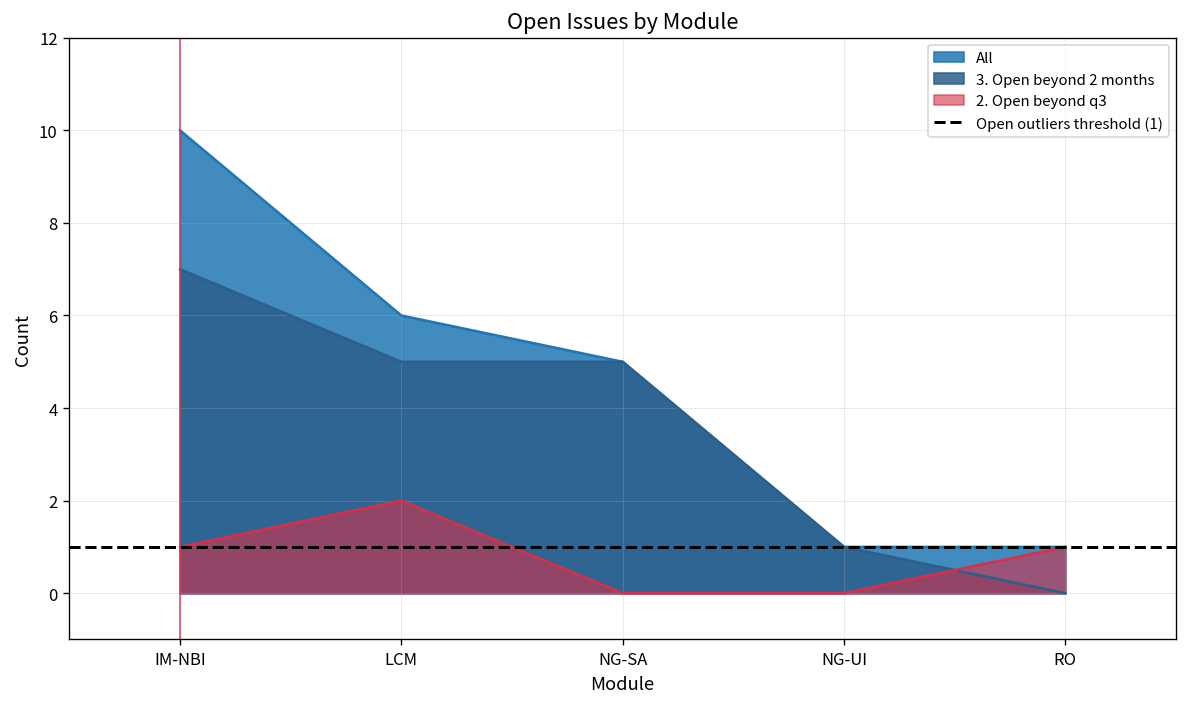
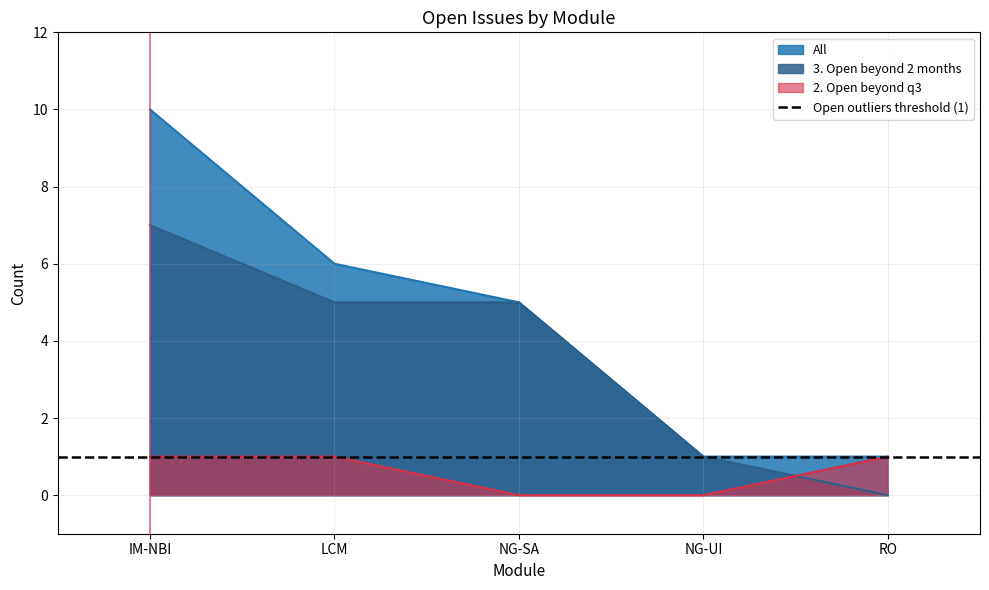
2. Open beyond q3, LCM: 2 -> 1
